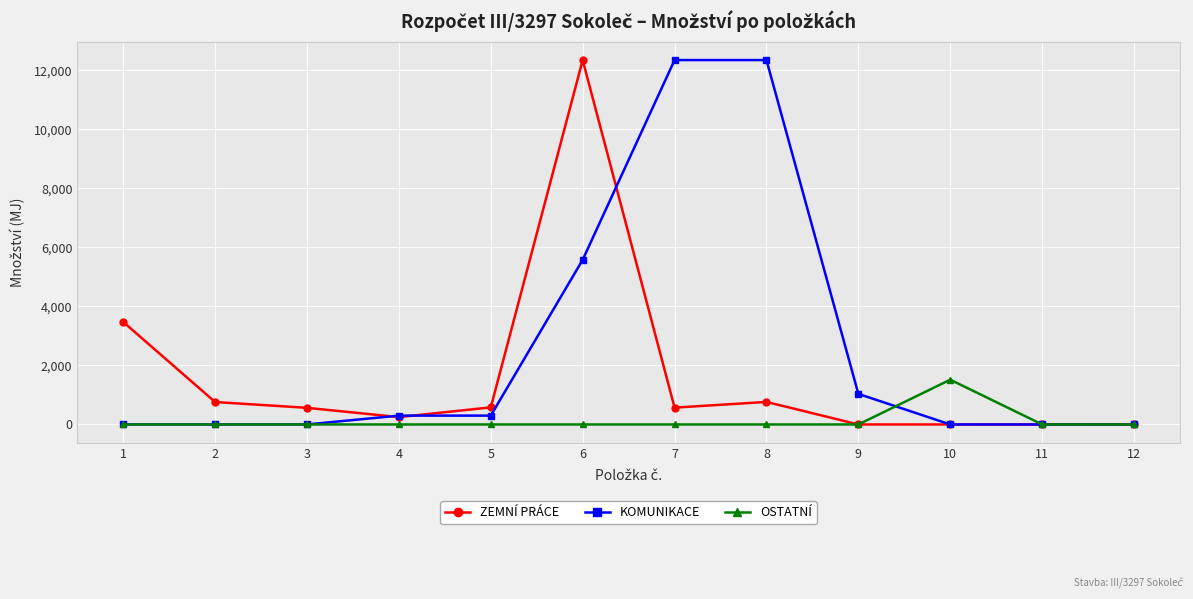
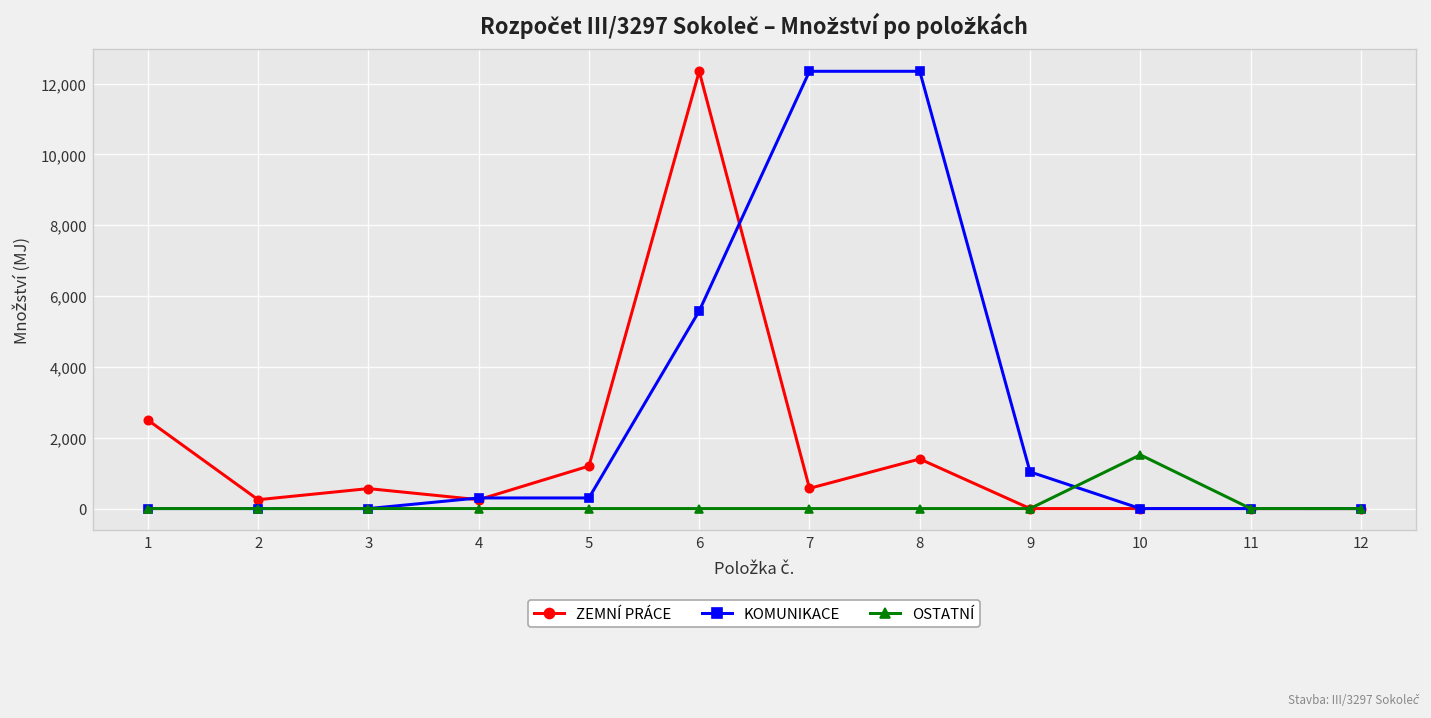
ZEMNÍ PRÁCE, 1: 3,500 -> 2,500
ZEMNÍ PRÁCE, 2: 800 -> 300
ZEMNÍ PRÁCE, 5: 600 -> 1,200
ZEMNÍ PRÁCE, 8: 800 -> 1,400
